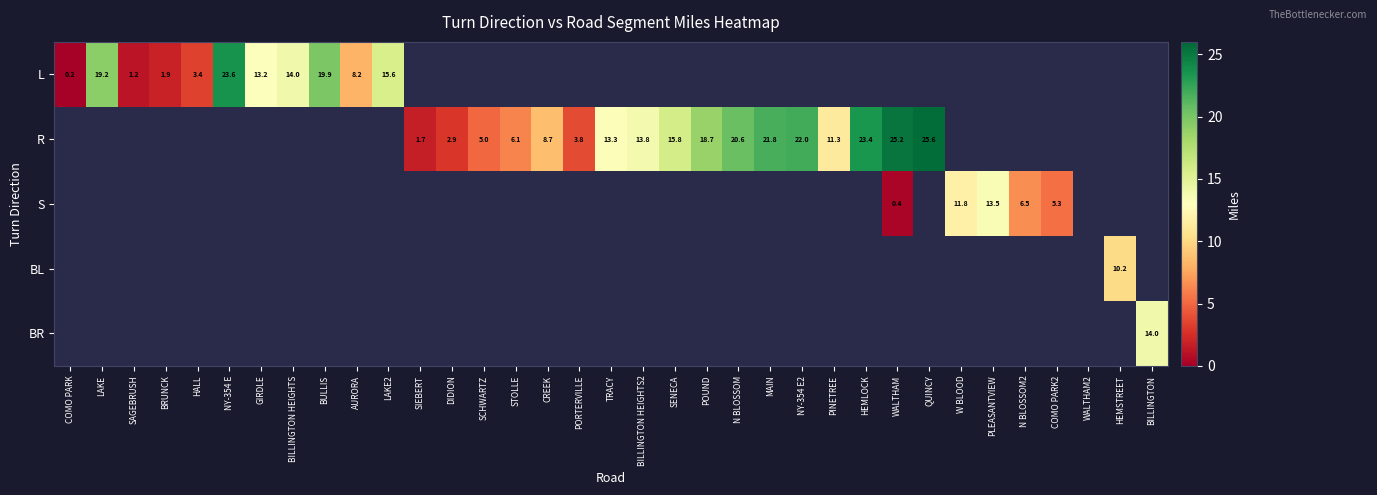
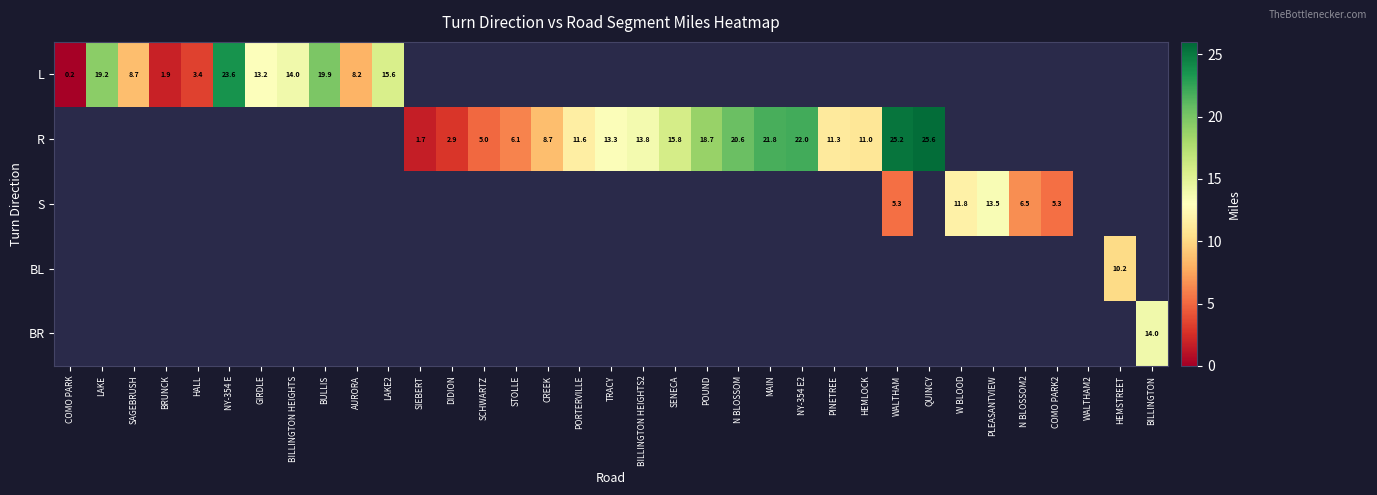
L, SAGEBRUSH: 1.2 -> 8.7
R, PORTERVILLE: 3.8 -> 11.6
R, HEMLOCK: 23.4 -> 11.0
S, WALTHAM: 0.4 -> 5.3
